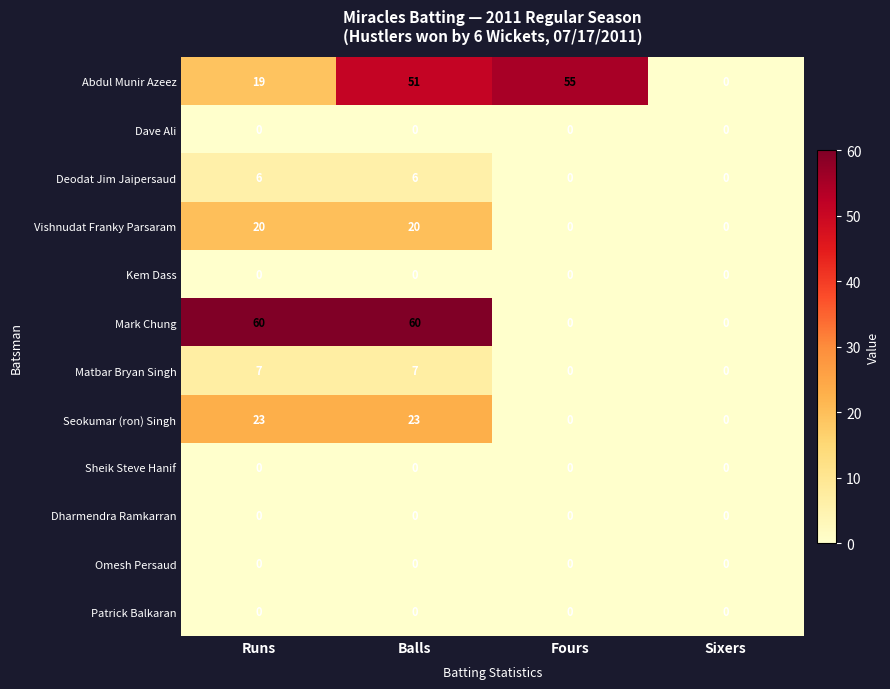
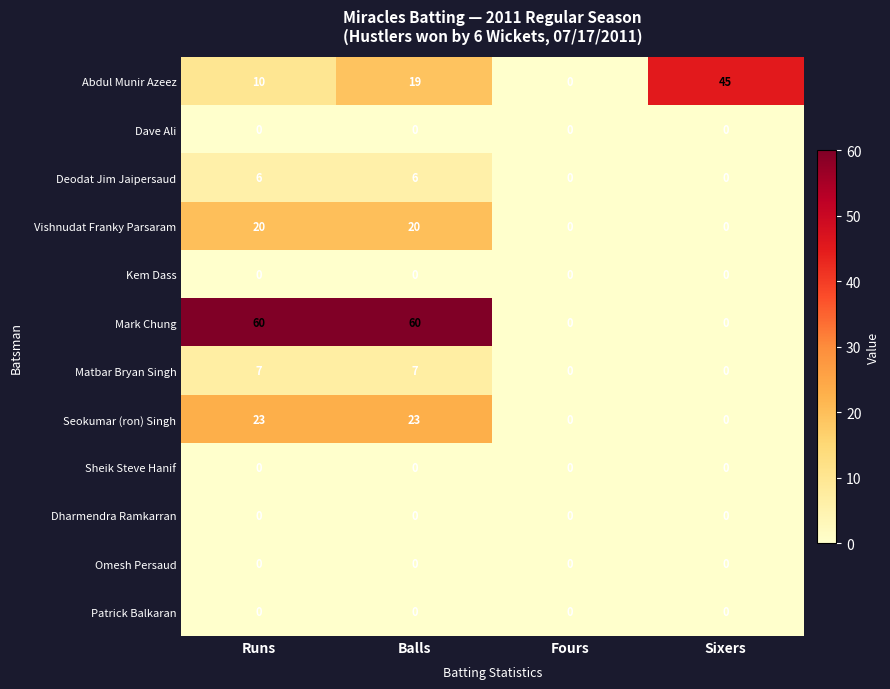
Abdul Munir Azeez, Runs: 19 -> 10
Abdul Munir Azeez, Balls: 51 -> 19
Abdul Munir Azeez, Fours: 55 -> 0
Abdul Munir Azeez, Sixers: 0 -> 45
